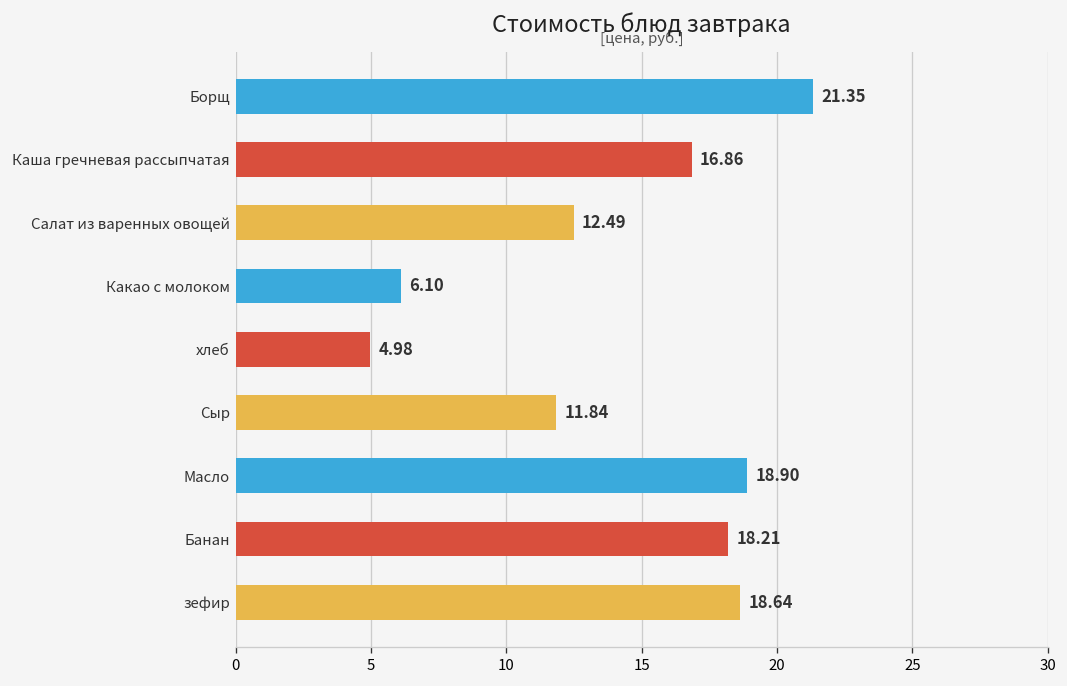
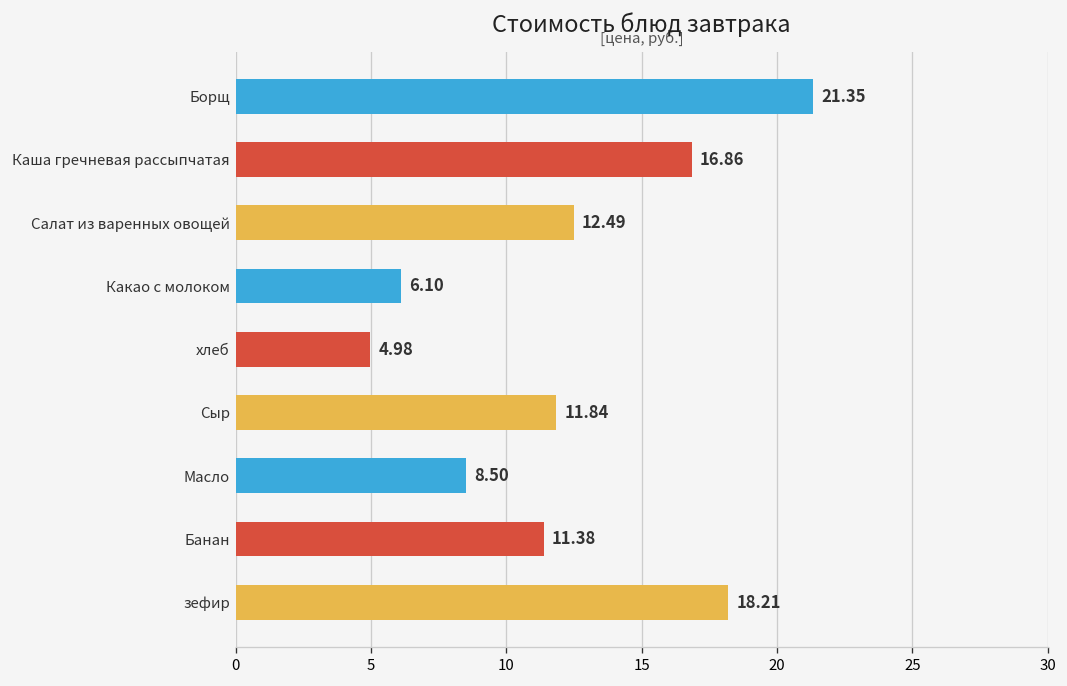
Масло: 18.90 -> 8.50
Банан: 18.21 -> 11.38
зефир: 18.64 -> 18.21
